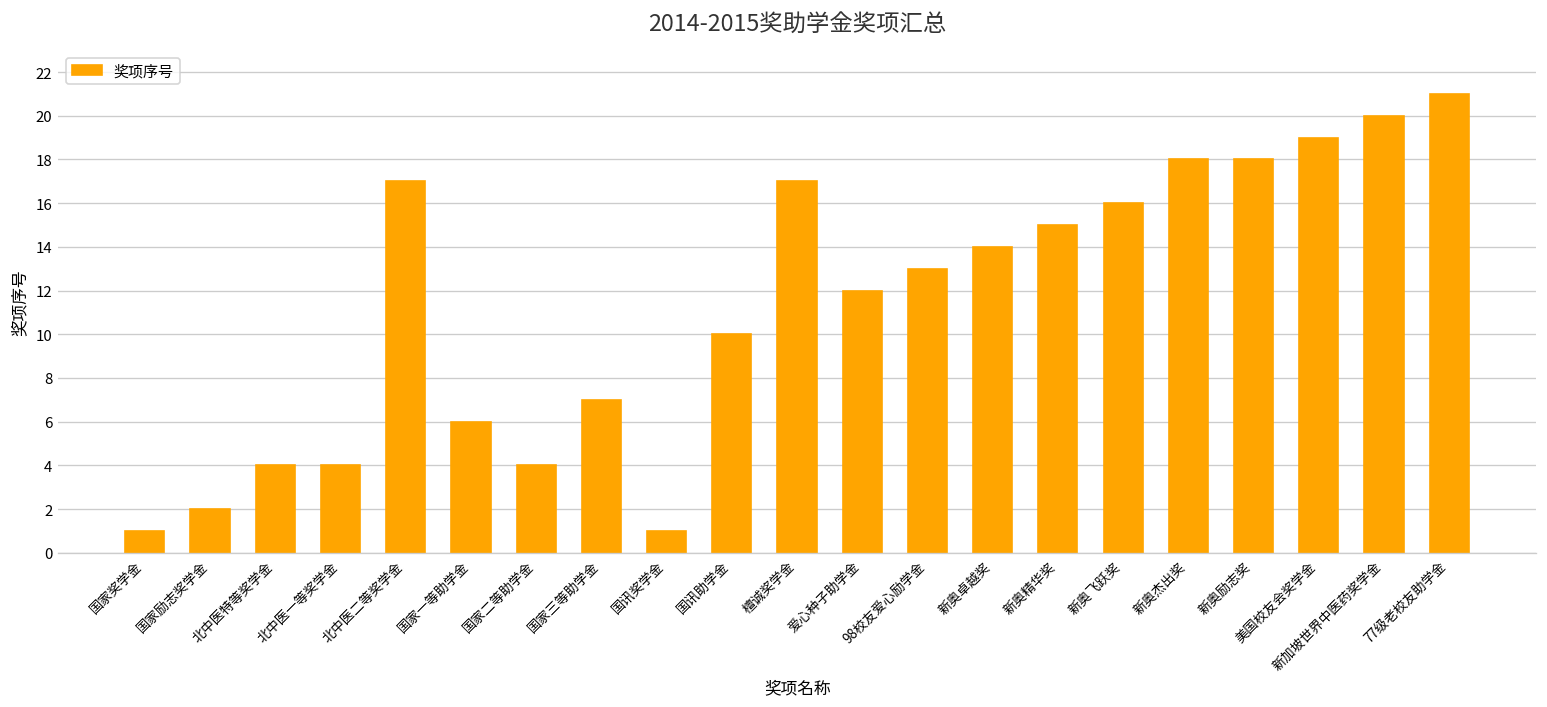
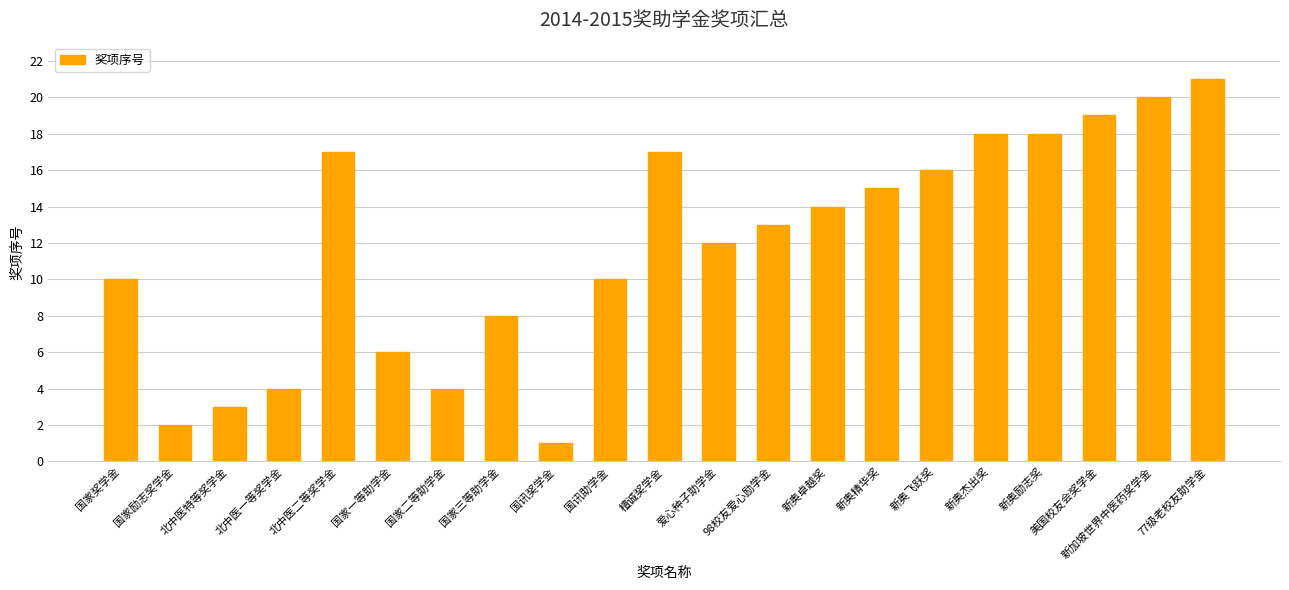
国家奖学金: 1 -> 10
北中医特等奖学金: 4 -> 3
国家三等助学金: 7 -> 8
